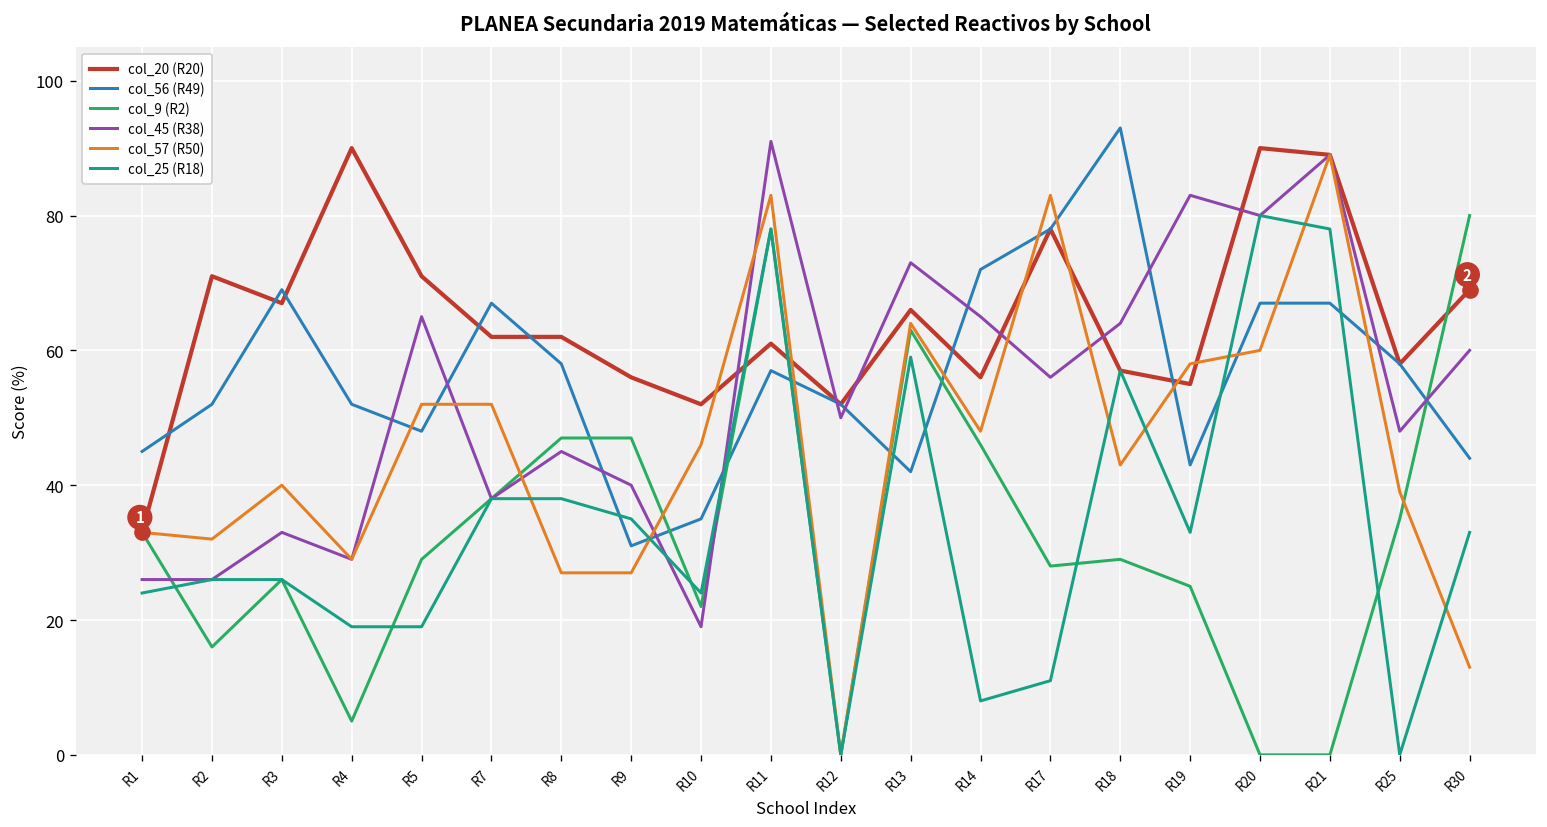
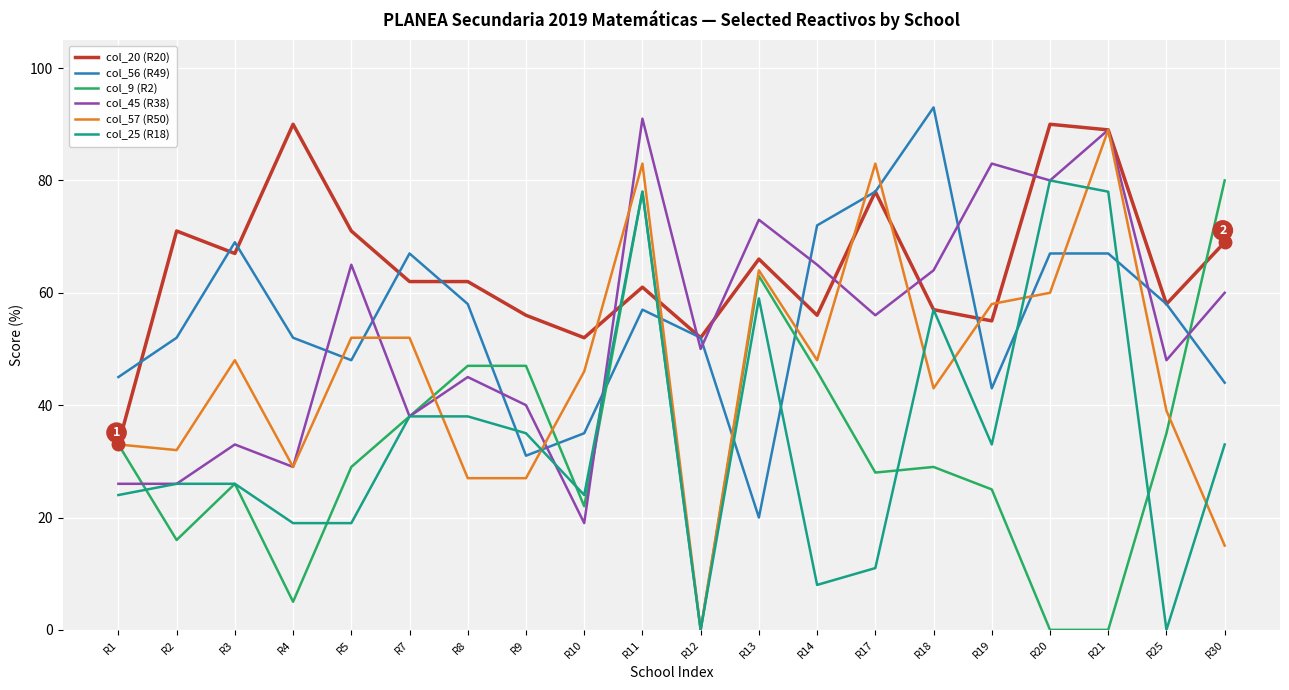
col_57 (R50), R3: 40 -> 48
col_56 (R49), R13: 42 -> 20
col_57 (R50), R30: 13 -> 15
